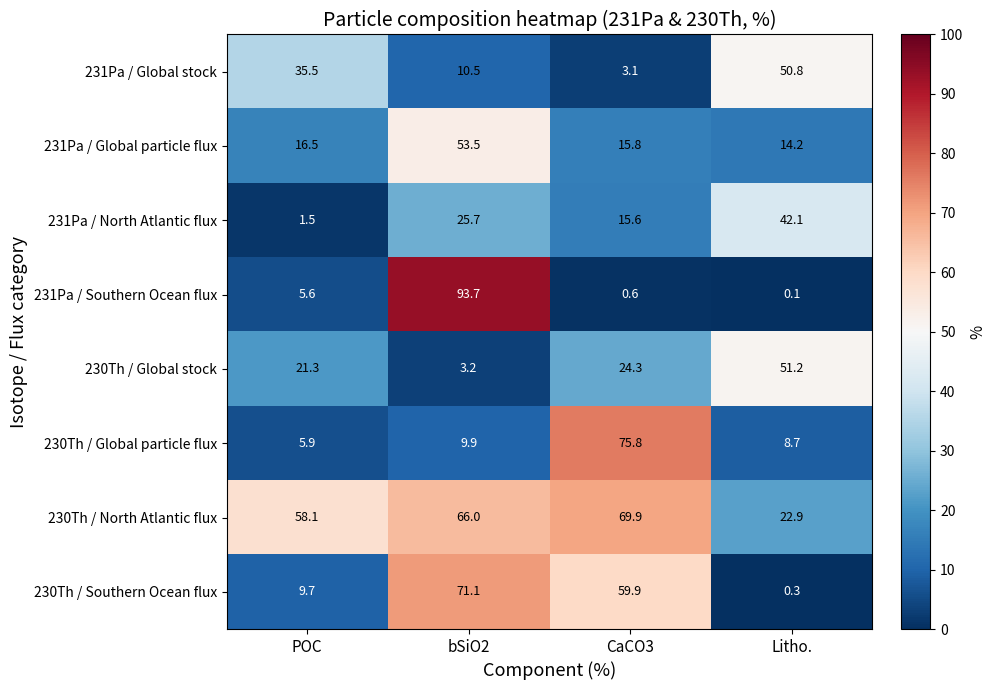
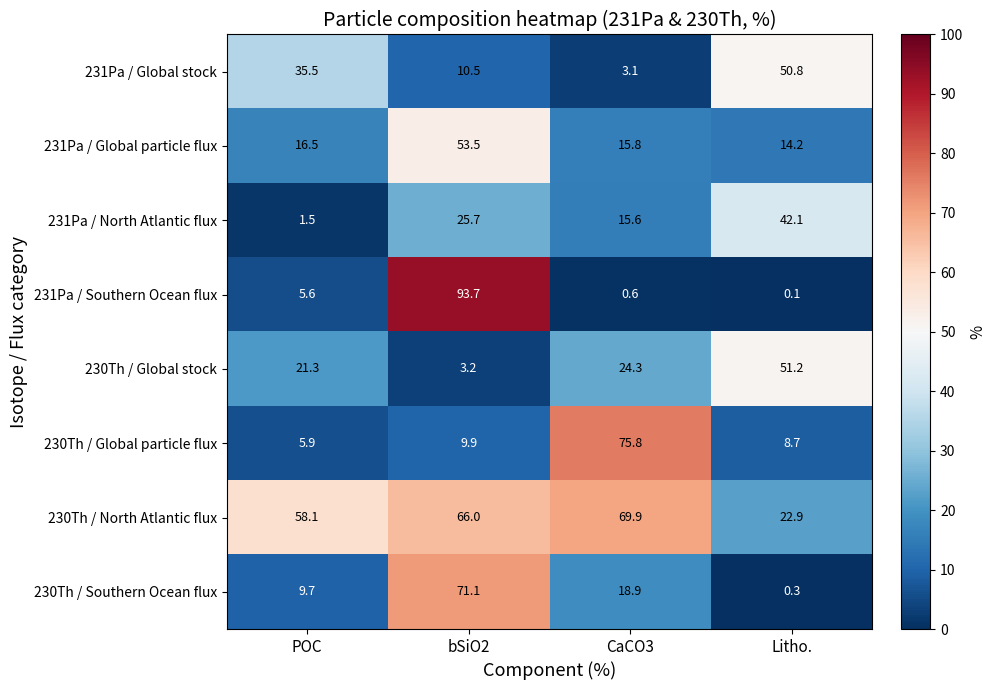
230Th / Southern Ocean flux, CaCO3: 59.9 -> 18.9
